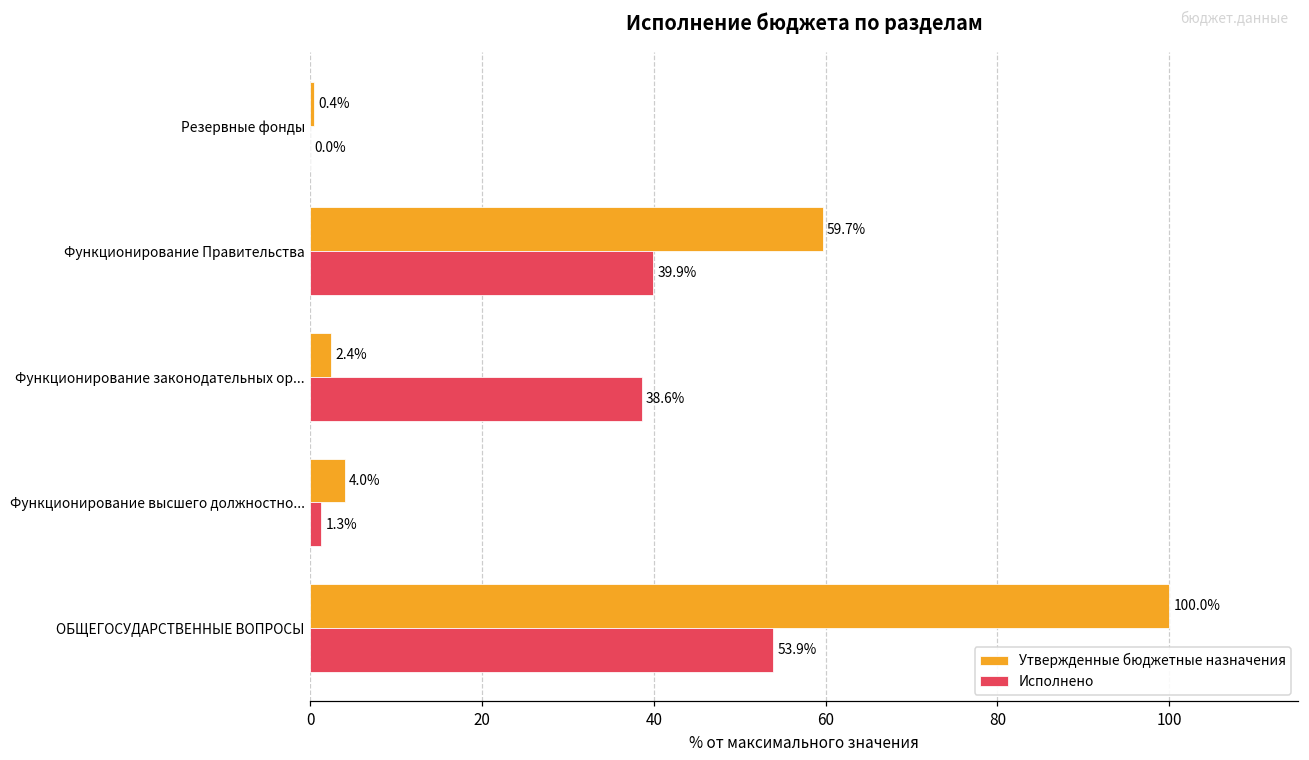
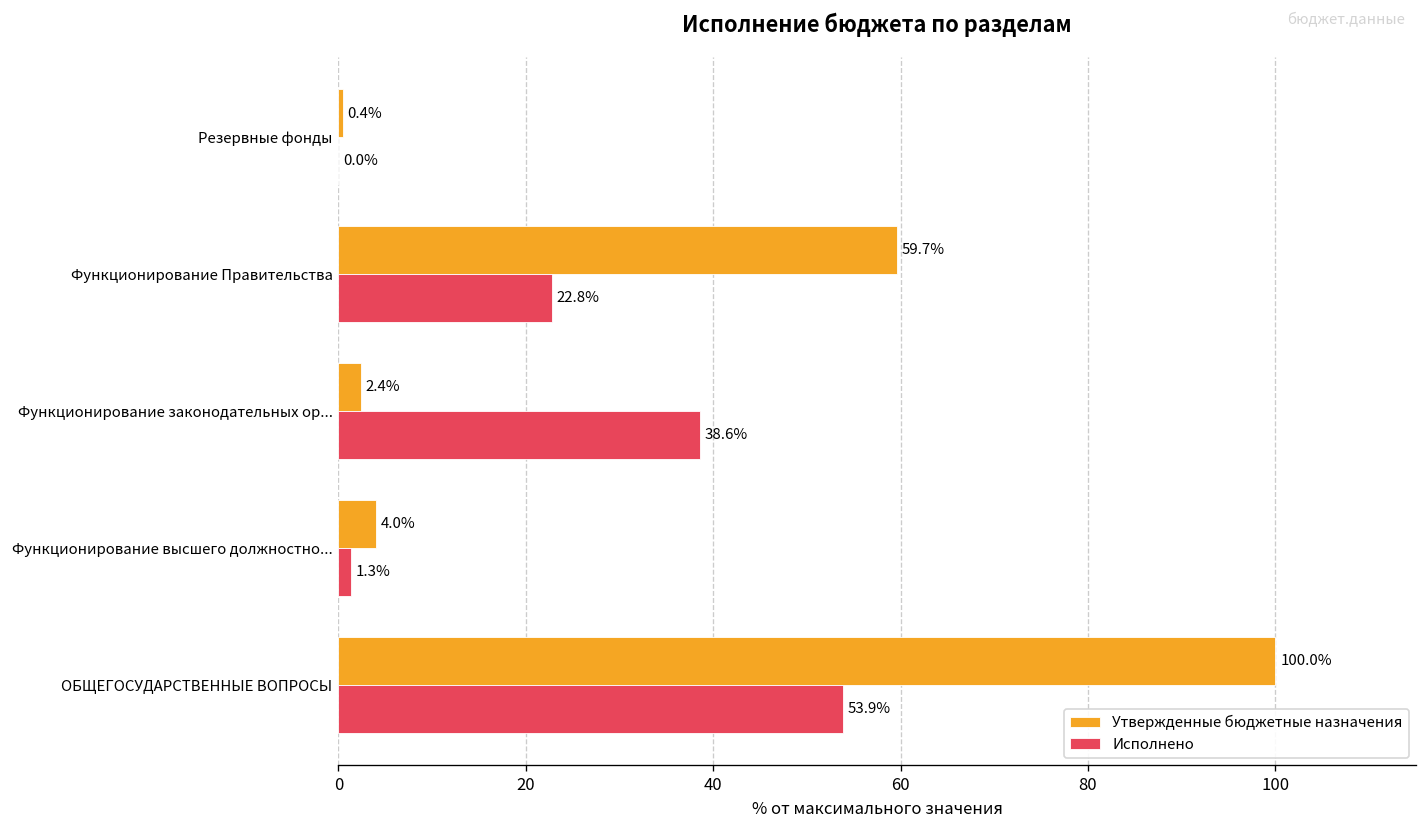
Исполнено, Функционирование Правительства: 39.9% -> 22.8%
